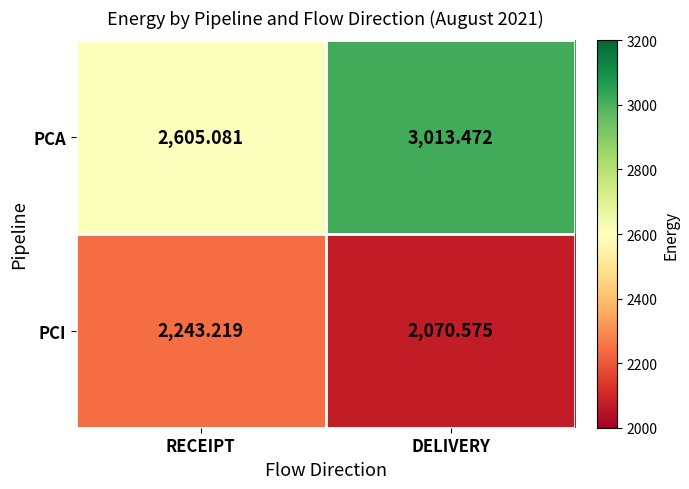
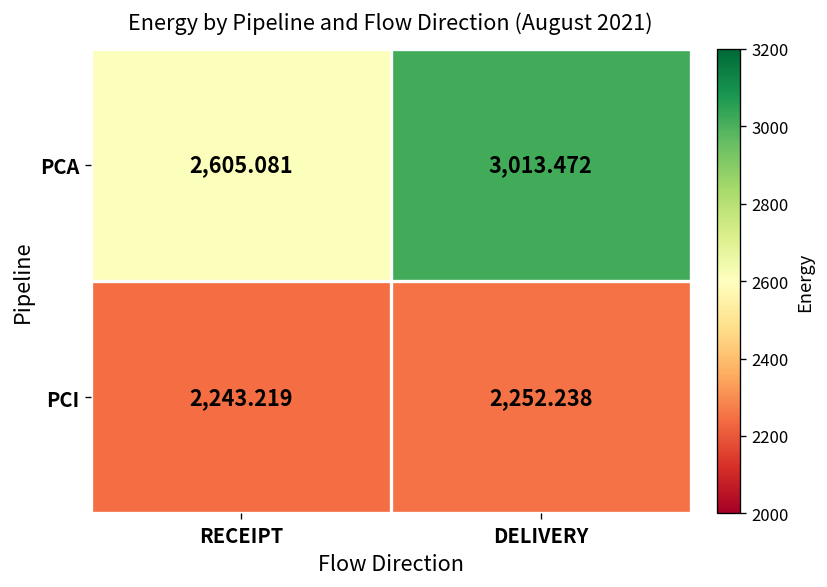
PCI, DELIVERY: 2,070.575 -> 2,252.238
